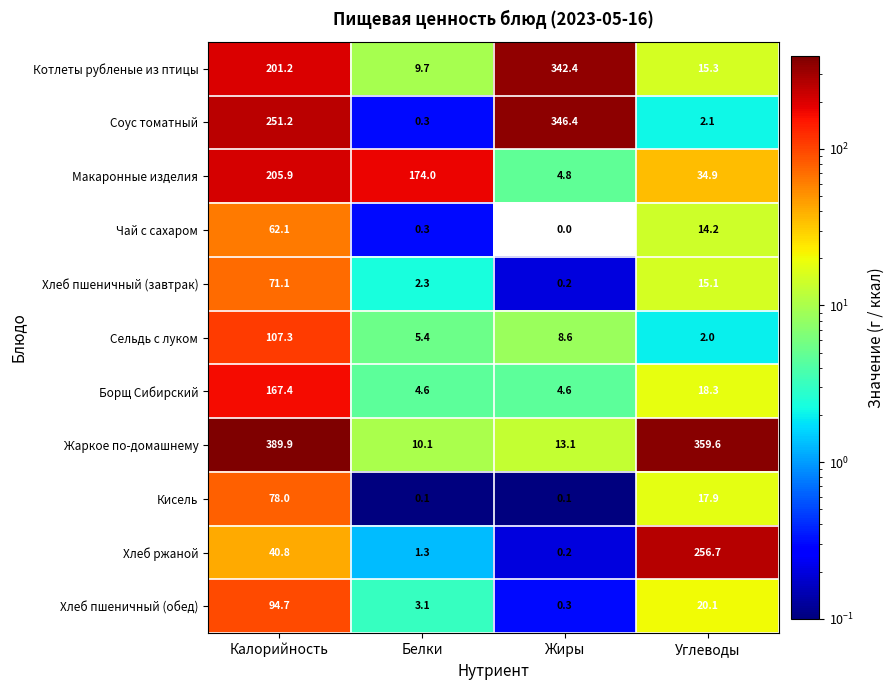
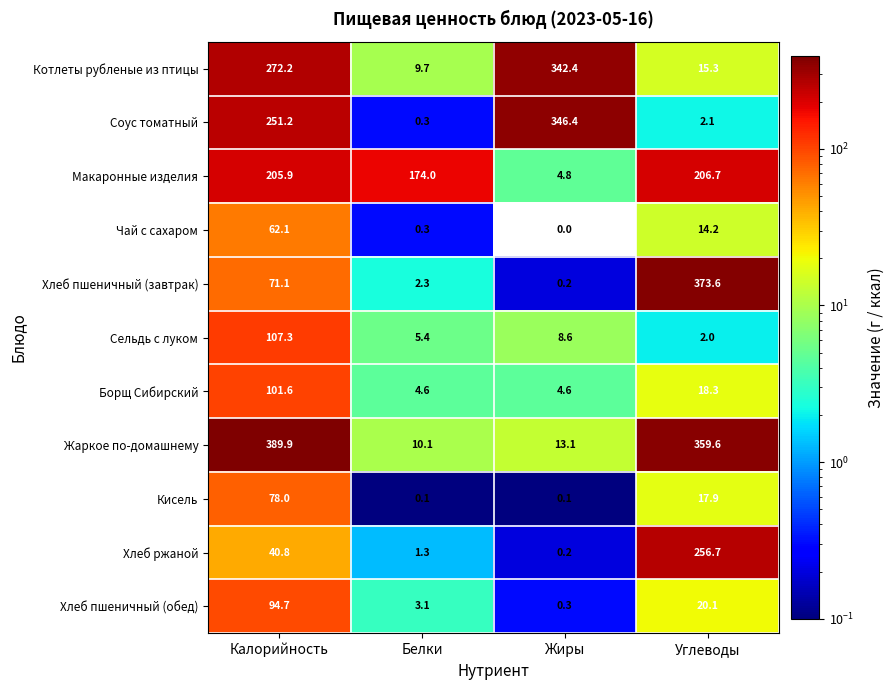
Котлеты рубленые из птицы, Калорийность: 201.2 -> 272.2
Макаронные изделия, Углеводы: 34.9 -> 206.7
Хлеб пшеничный (завтрак), Углеводы: 15.1 -> 373.6
Борщ Сибирский, Калорийность: 167.4 -> 101.6
